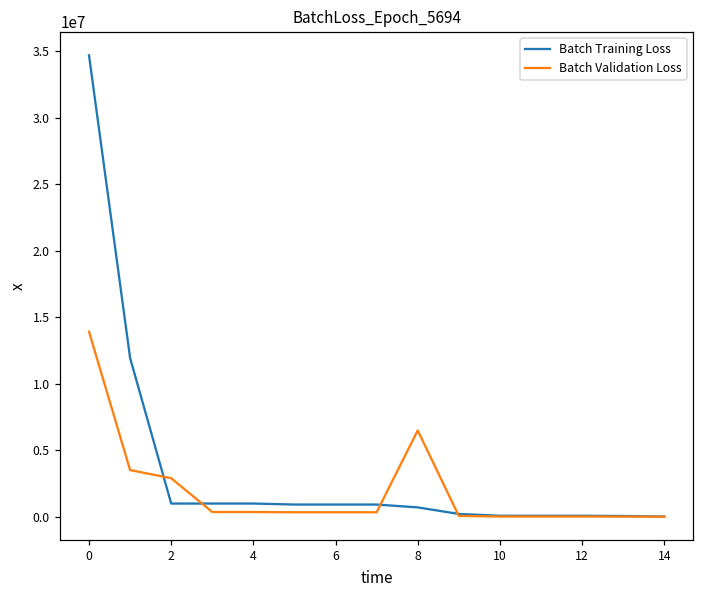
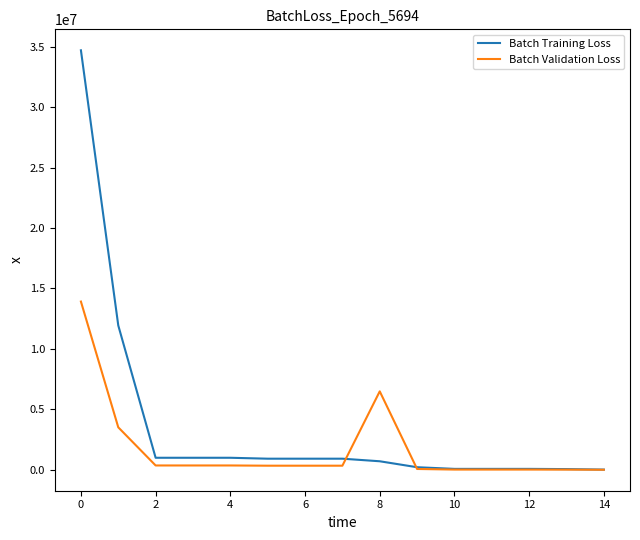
Batch Validation Loss, 2: 2900000 -> 400000
